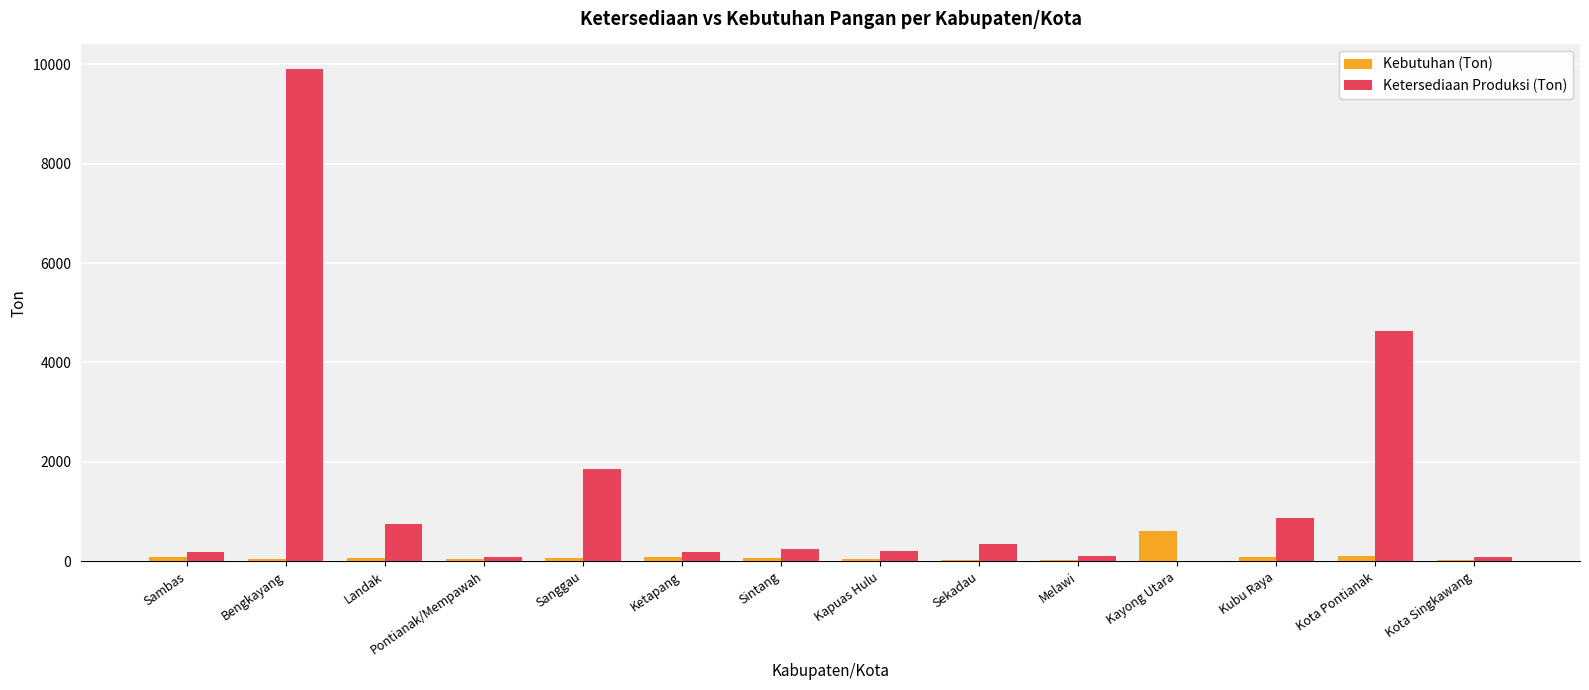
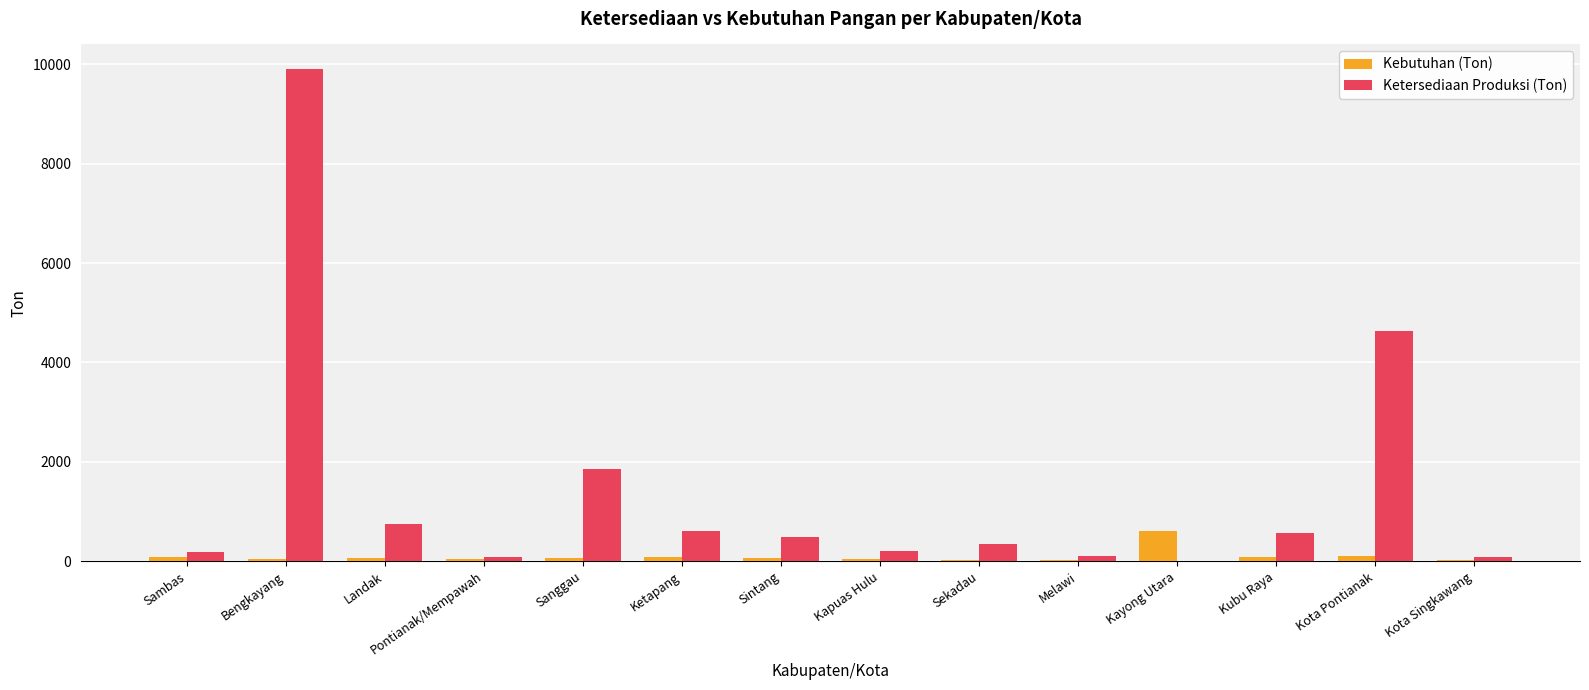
Ketersediaan Produksi (Ton), Ketapang: 200 -> 600
Ketersediaan Produksi (Ton), Sintang: 200 -> 500
Ketersediaan Produksi (Ton), Kubu Raya: 900 -> 600
